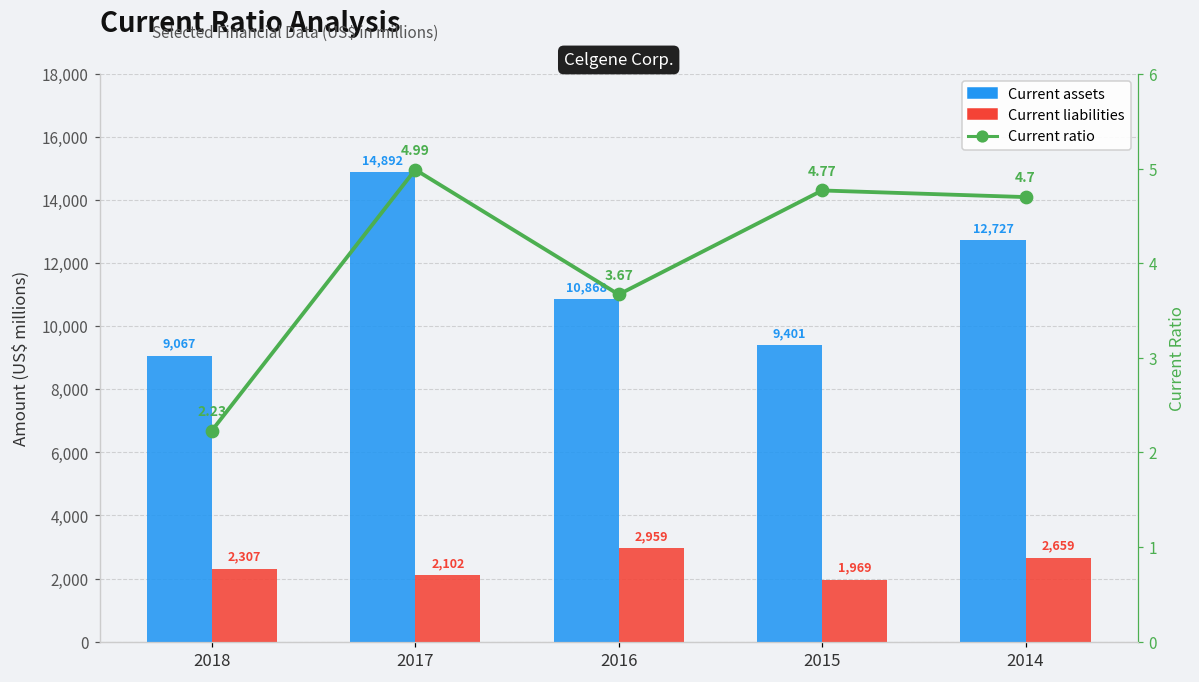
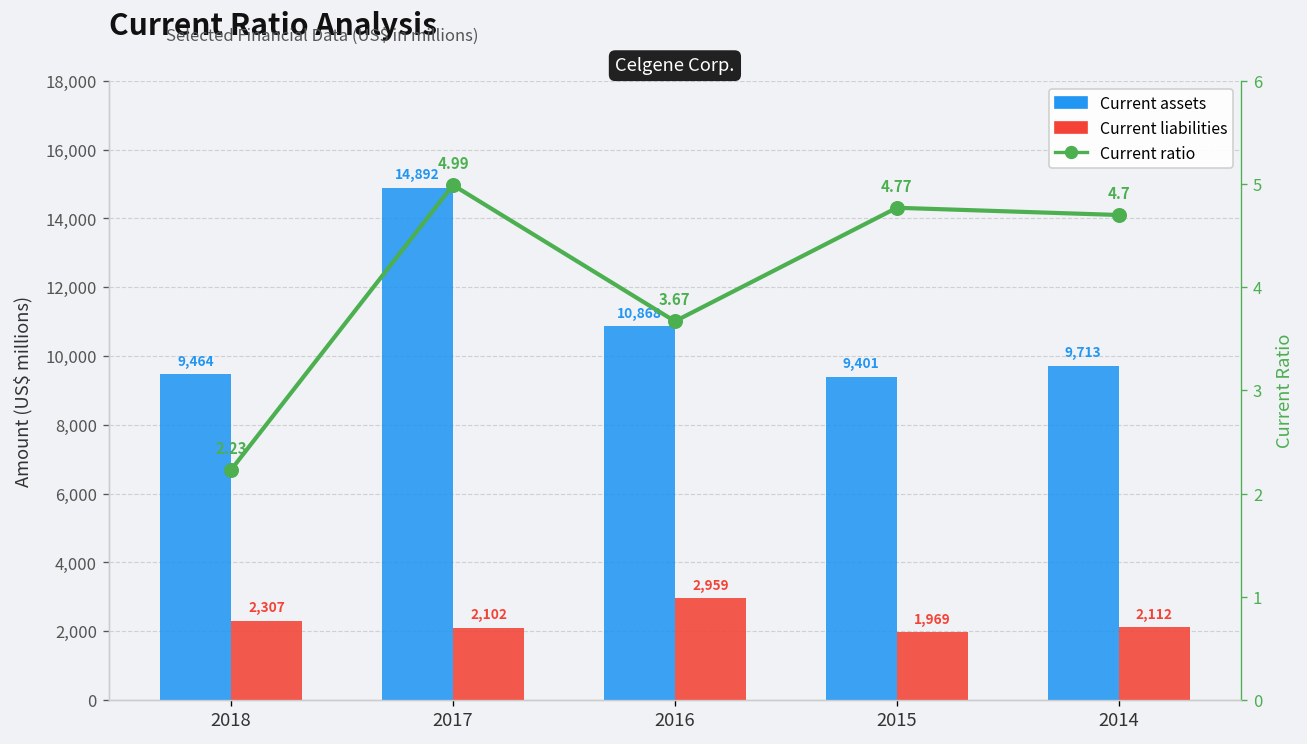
Current assets, 2018: 9,067 -> 9,464
Current assets, 2014: 12,727 -> 9,713
Current liabilities, 2014: 2,659 -> 2,112
